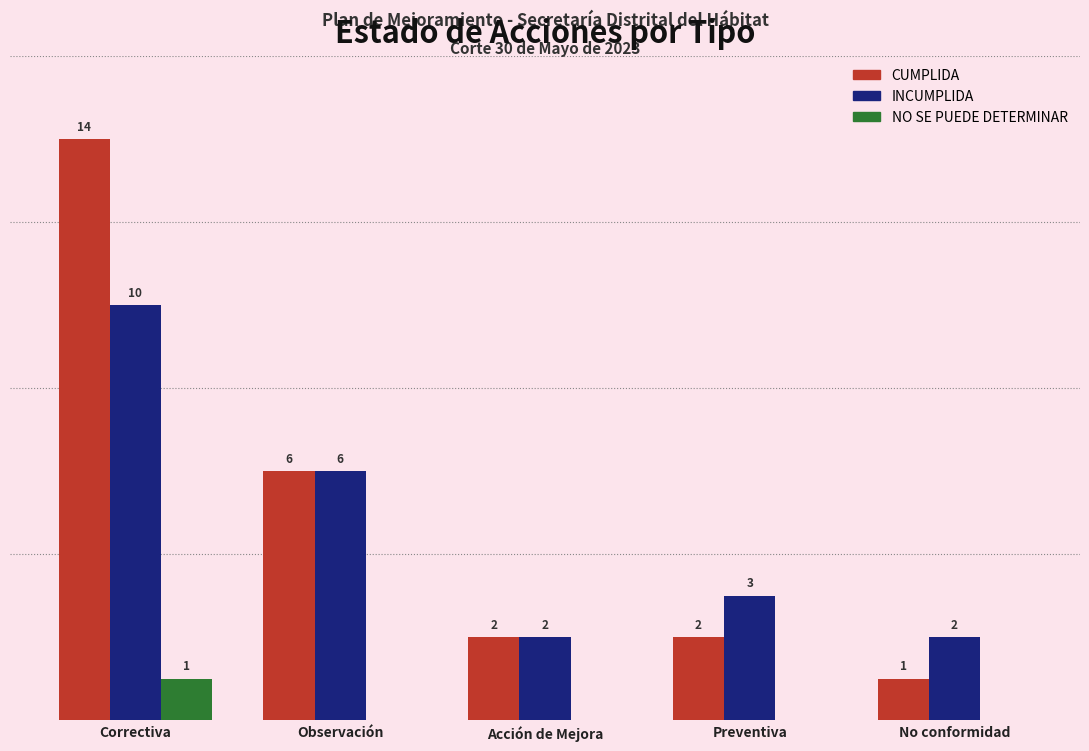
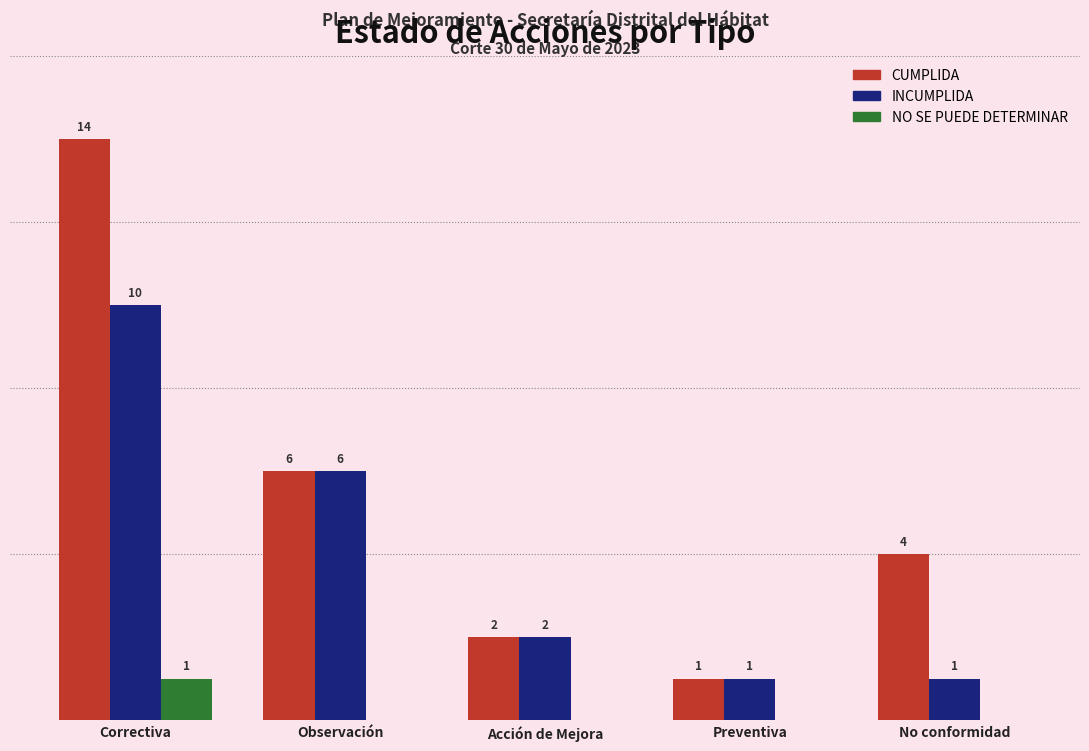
CUMPLIDA, Preventiva: 2 -> 1
INCUMPLIDA, Preventiva: 3 -> 1
CUMPLIDA, No conformidad: 1 -> 4
INCUMPLIDA, No conformidad: 2 -> 1
